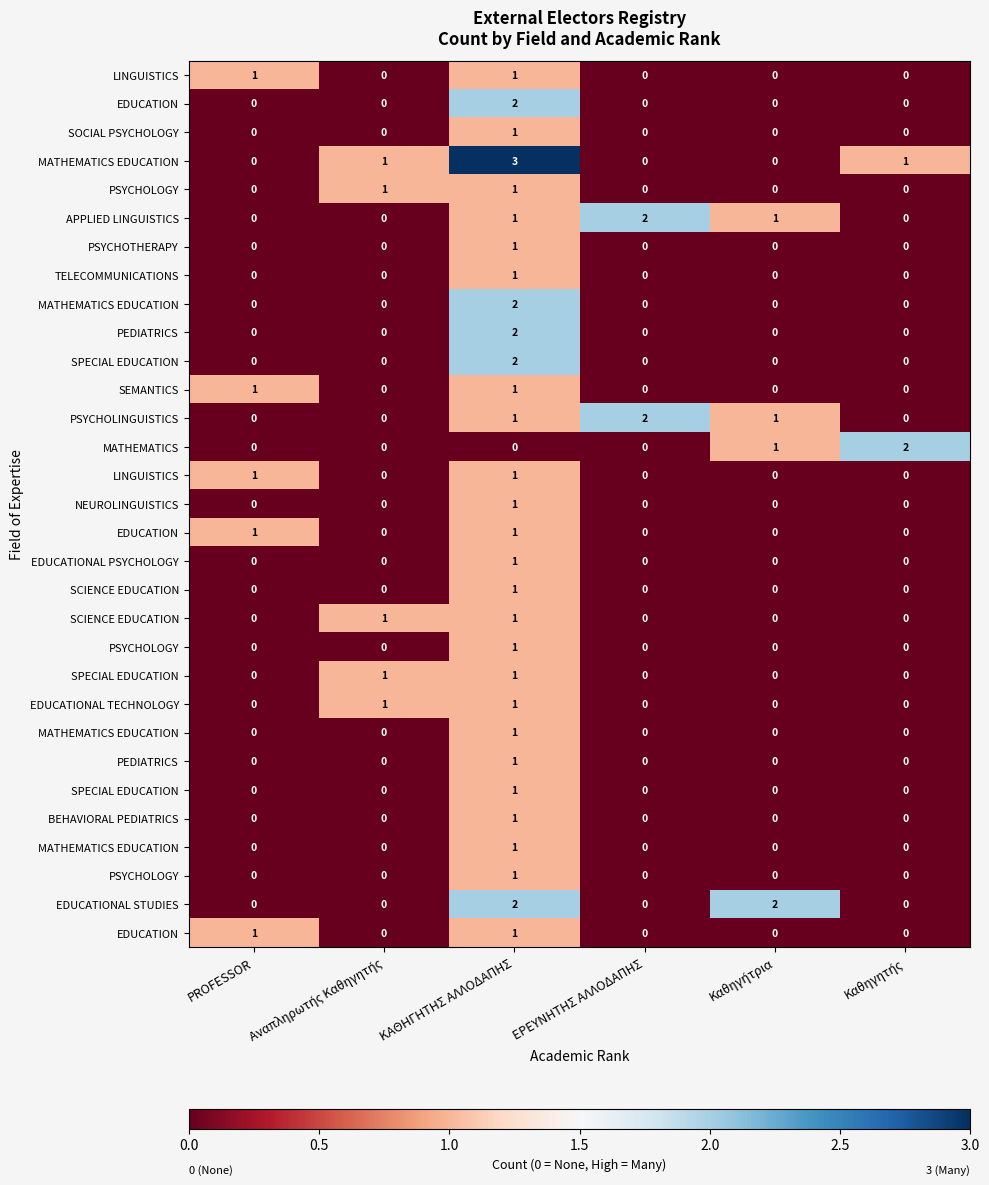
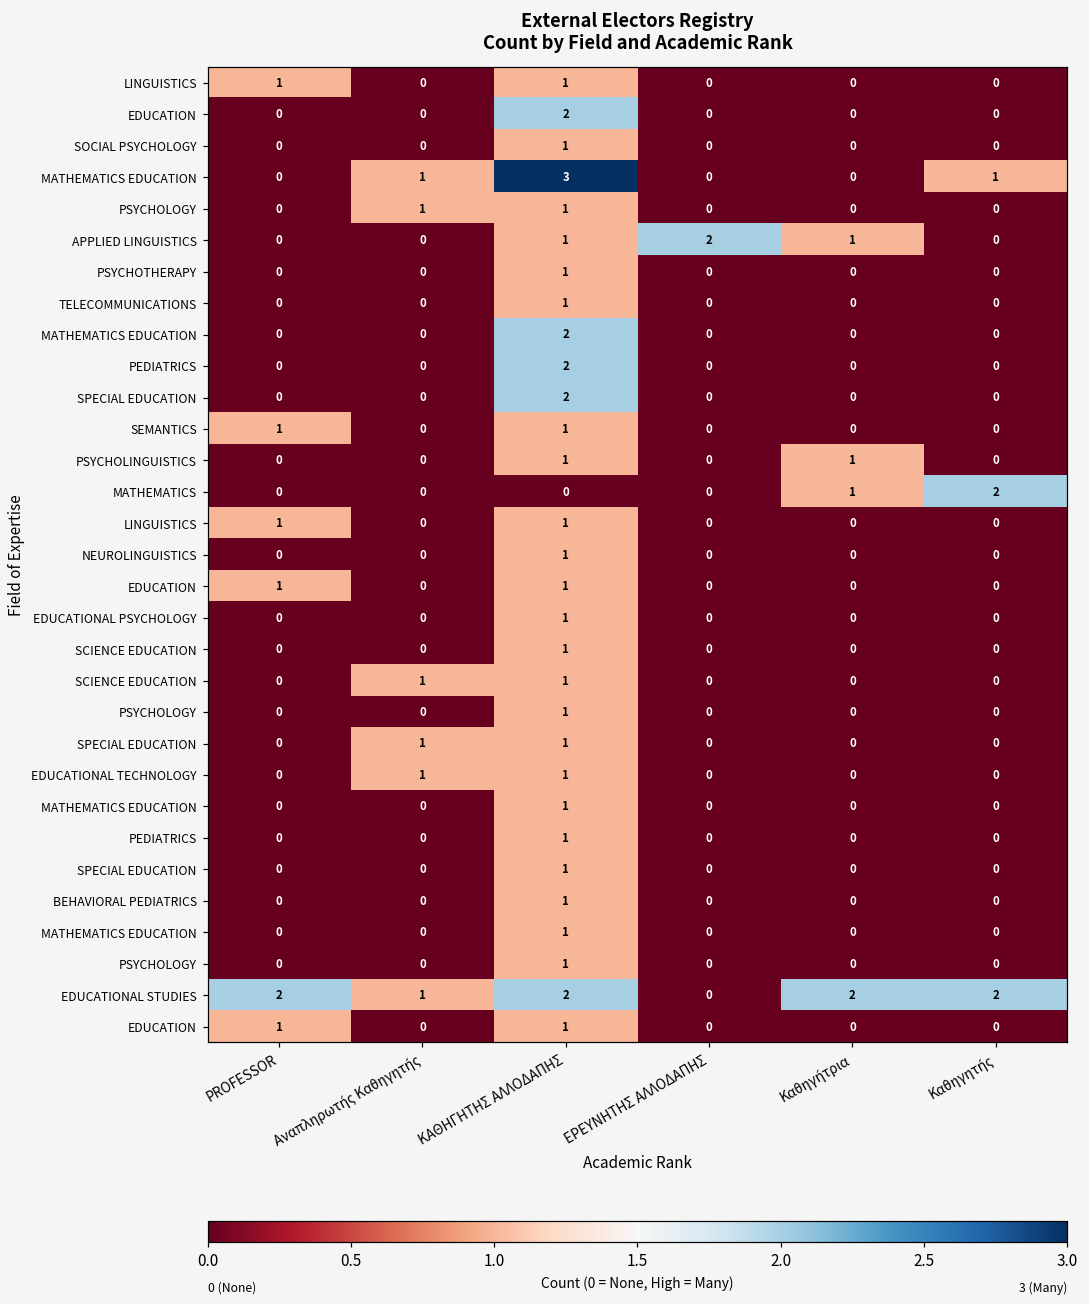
PSYCHOLINGUISTICS, ΕΡΕΥΝΗΤΗΣ ΑΛΛΟΔΑΠΗΣ: 2 -> 0
EDUCATIONAL STUDIES, PROFESSOR: 0 -> 2
EDUCATIONAL STUDIES, Αναπληρωτής Καθηγητής: 0 -> 1
EDUCATIONAL STUDIES, Καθηγητής: 0 -> 2
